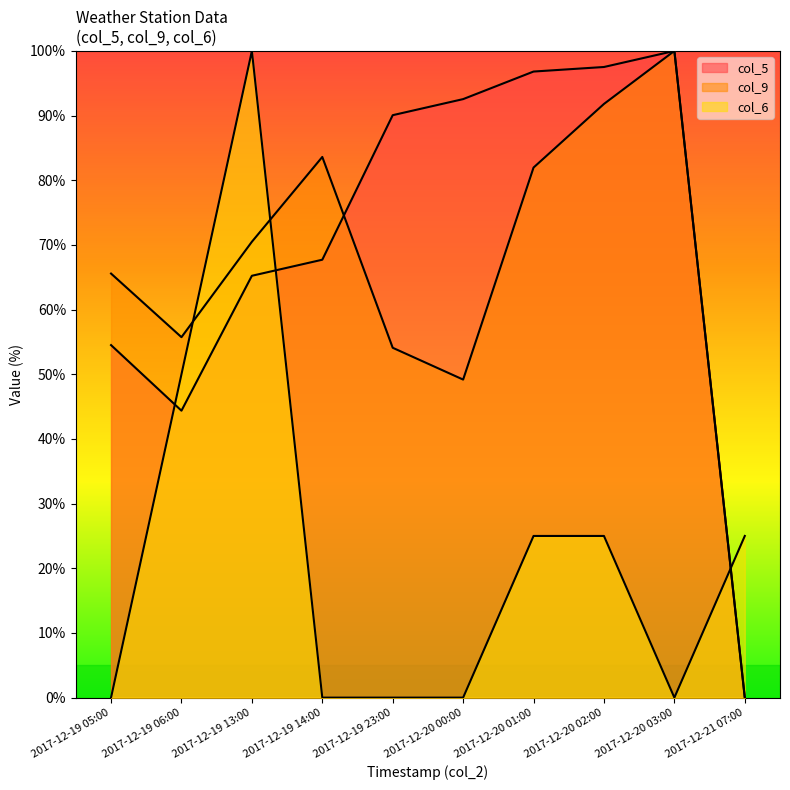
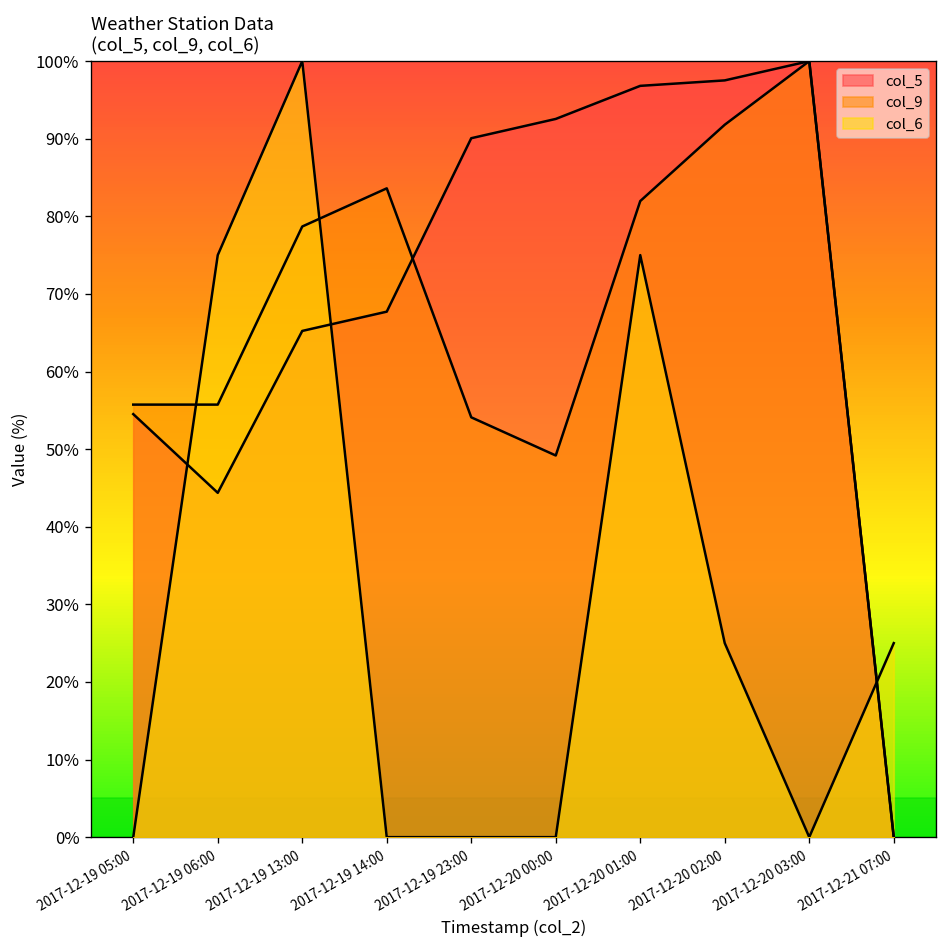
col_9, 2017-12-19 05:00: 66% -> 56%
col_6, 2017-12-19 06:00: 50% -> 75%
col_9, 2017-12-19 13:00: 70% -> 79%
col_6, 2017-12-20 01:00: 25% -> 75%
